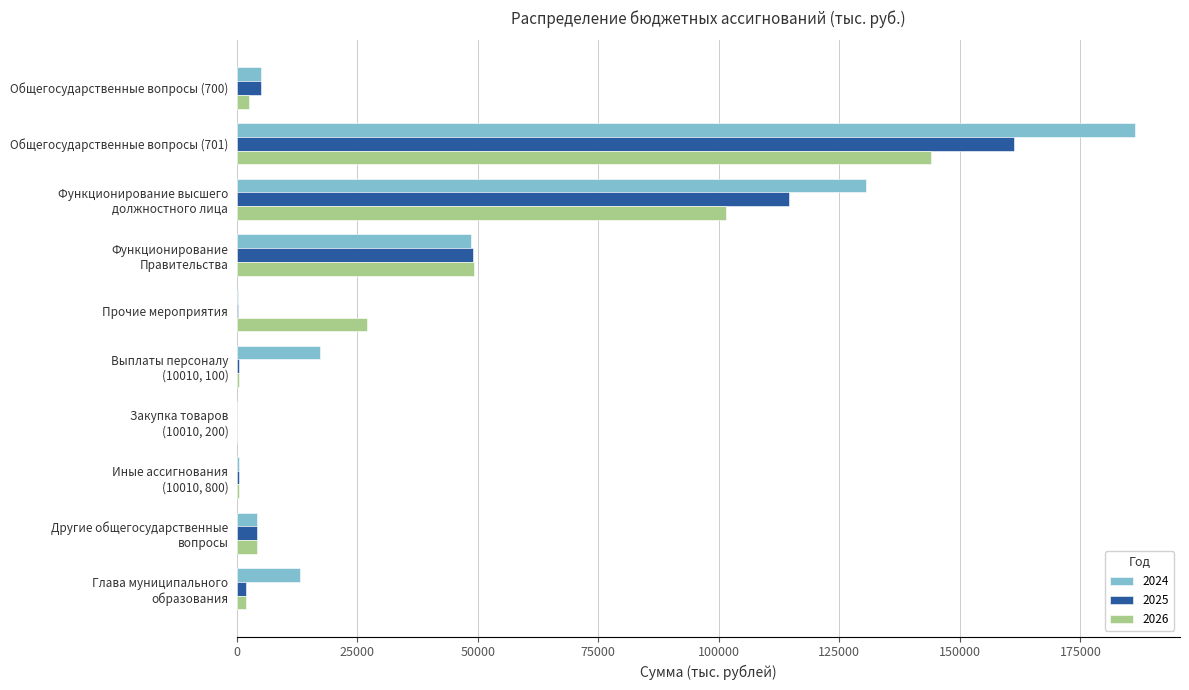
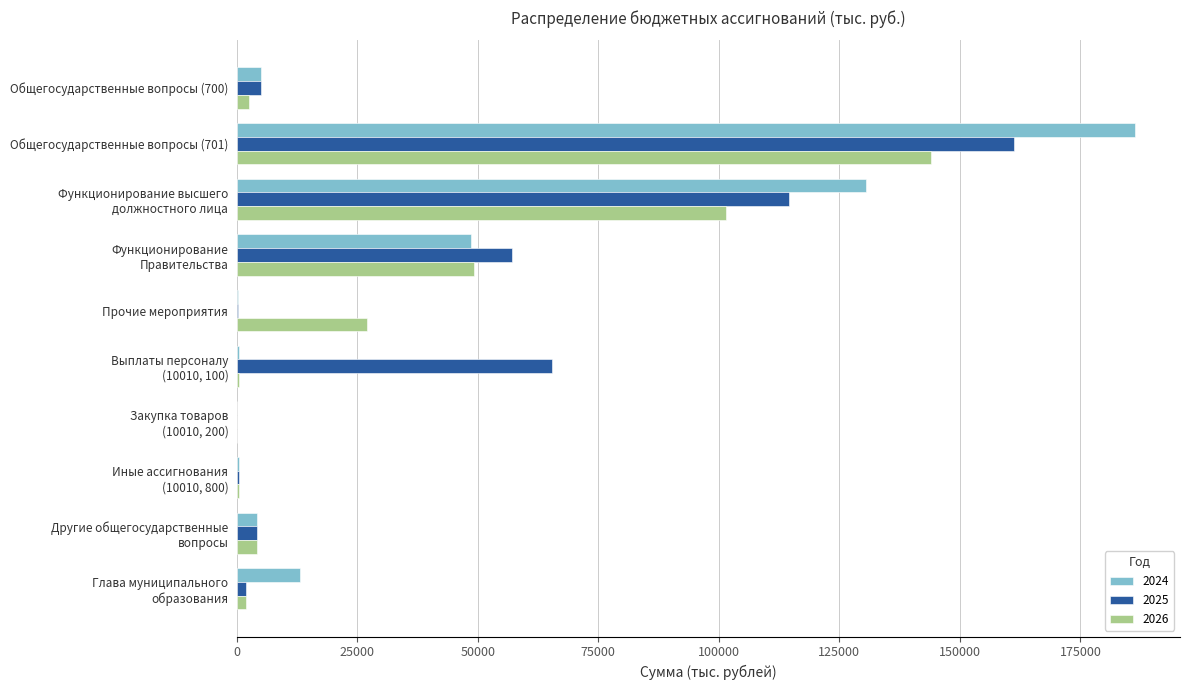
2025, Функционирование Правительства: 49000 -> 57000
2024, Выплаты персоналу (10010, 100): 17000 -> 0
2025, Выплаты персоналу (10010, 100): 0 -> 65000
